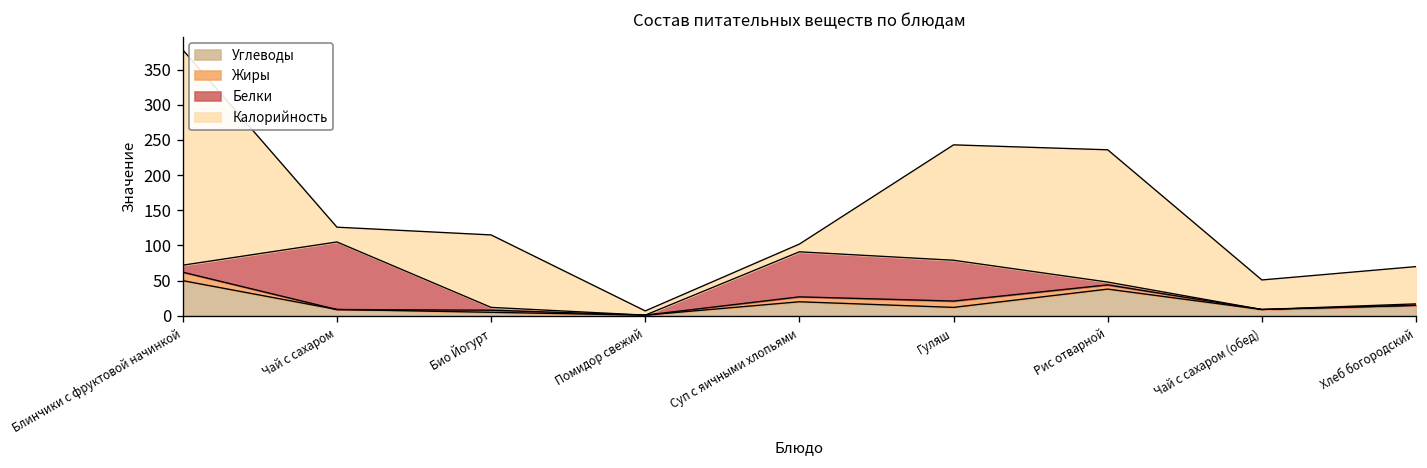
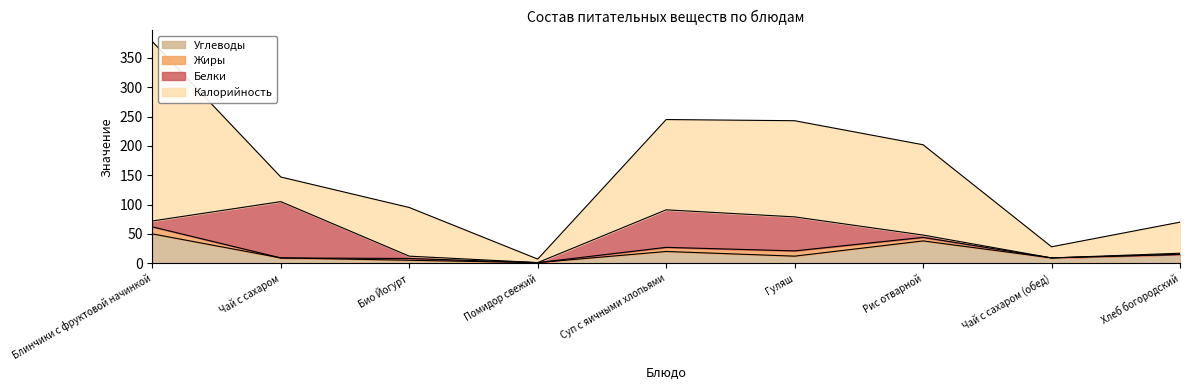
Калорийность, Чай с сахаром: 20 -> 40
Калорийность, Био Йогурт: 100 -> 80
Калорийность, Суп с яичными хлопьями: 10 -> 150
Калорийность, Рис отварной: 190 -> 150
Калорийность, Чай с сахаром (обед): 40 -> 20
